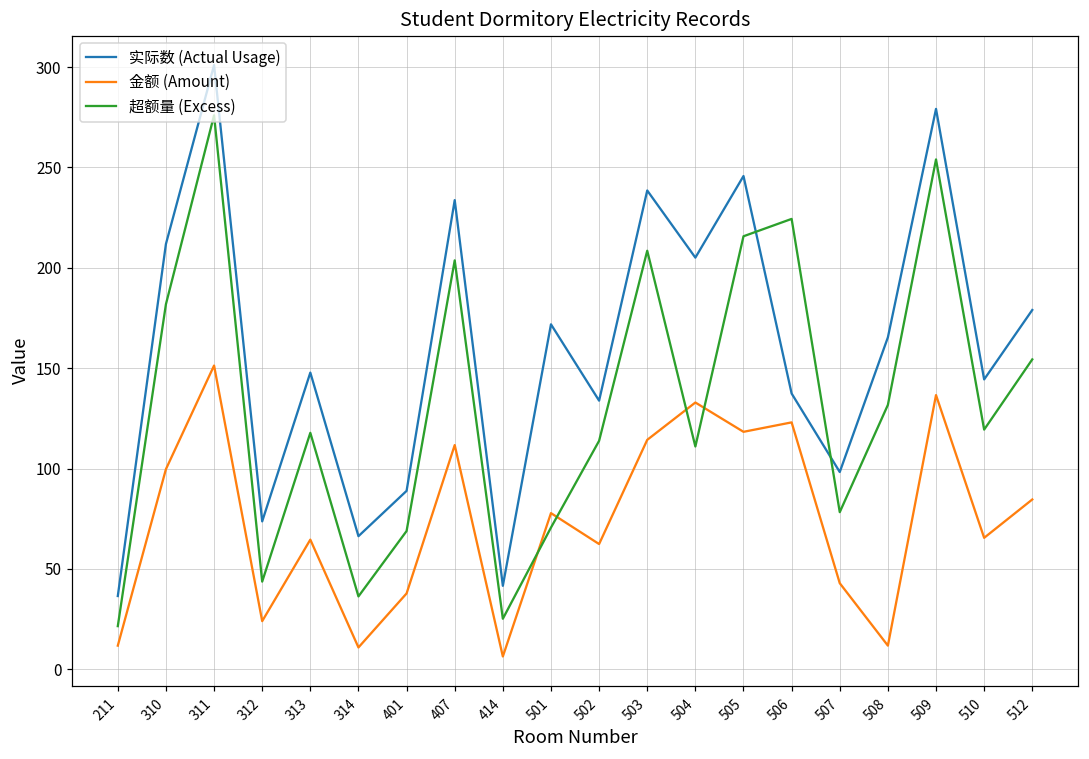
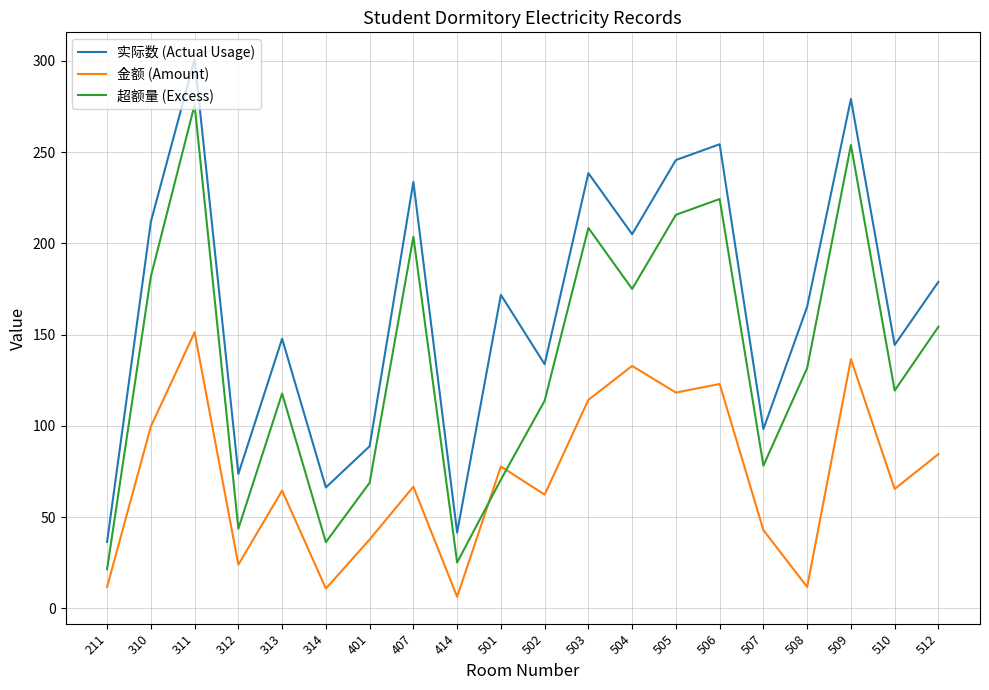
金额 (Amount), 407: 112 -> 67
超额量 (Excess), 504: 111 -> 175
实际数 (Actual Usage), 506: 137 -> 254
